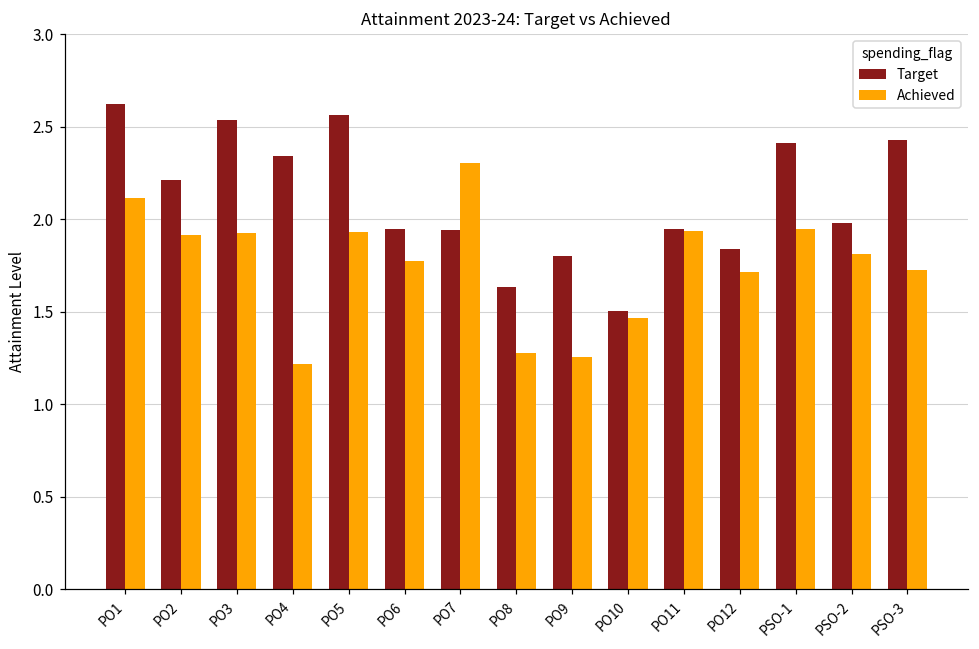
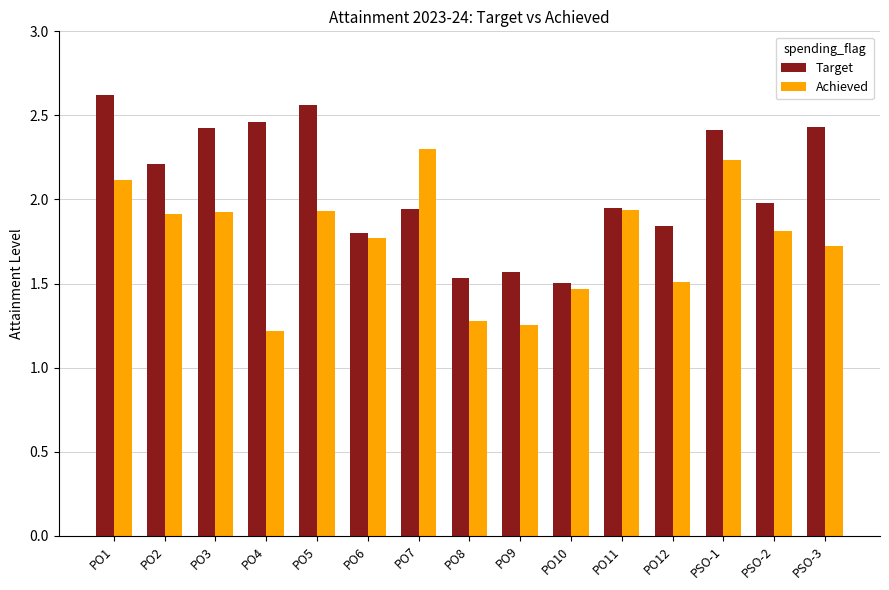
Target, PO3: 2.54 -> 2.42
Target, PO4: 2.34 -> 2.46
Target, PO6: 1.95 -> 1.80
Target, PO8: 1.63 -> 1.54
Target, PO9: 1.80 -> 1.57
Achieved, PO12: 1.72 -> 1.51
Achieved, PSO-1: 1.95 -> 2.24
